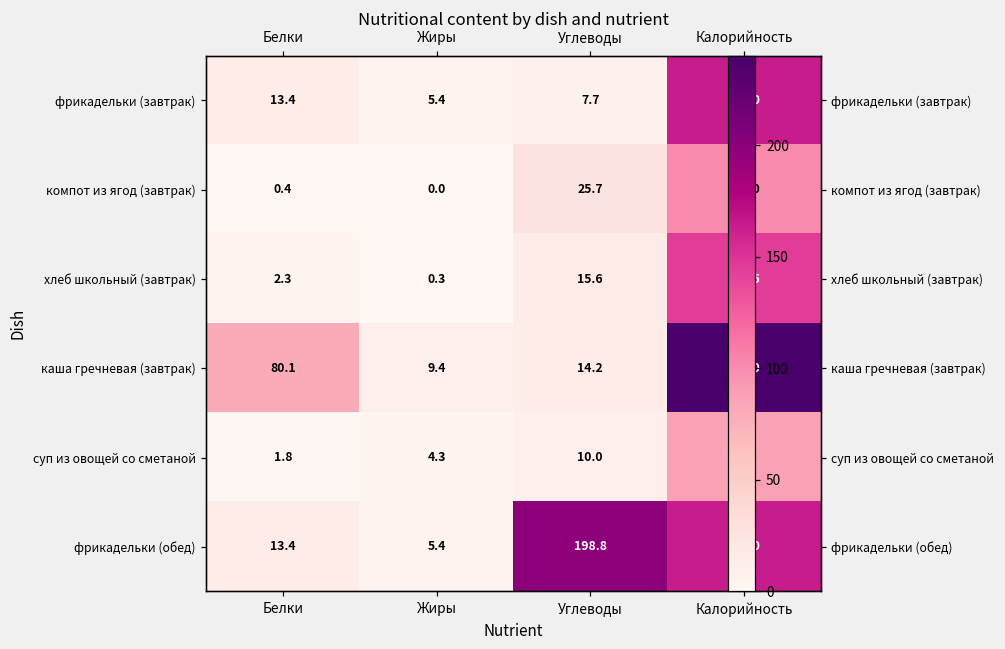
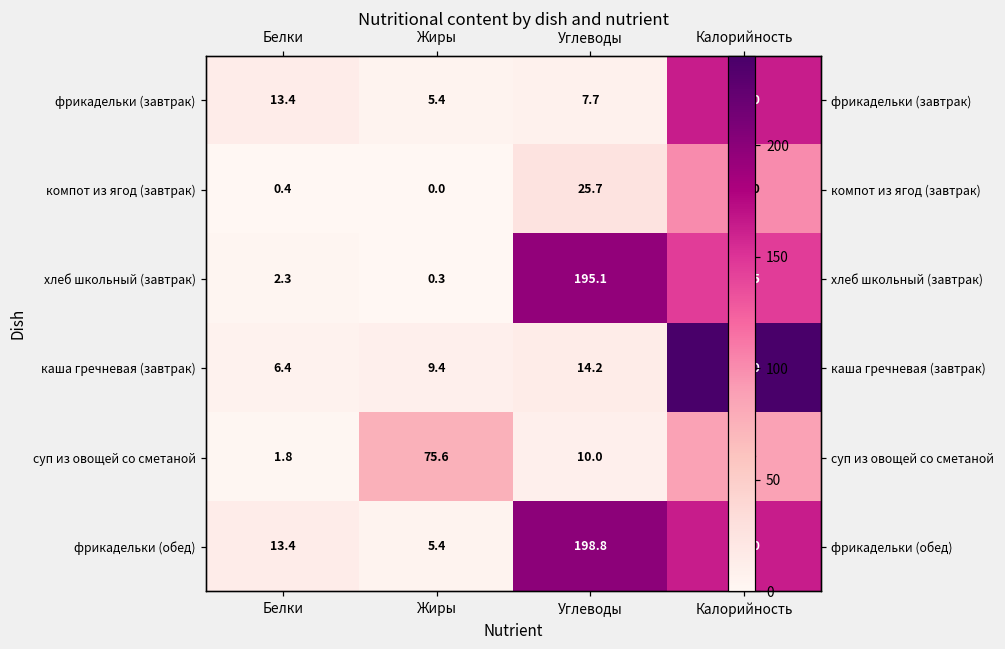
хлеб школьный (завтрак), Углеводы: 15.6 -> 195.1
каша гречневая (завтрак), Белки: 80.1 -> 6.4
суп из овощей со сметаной, Жиры: 4.3 -> 75.6
